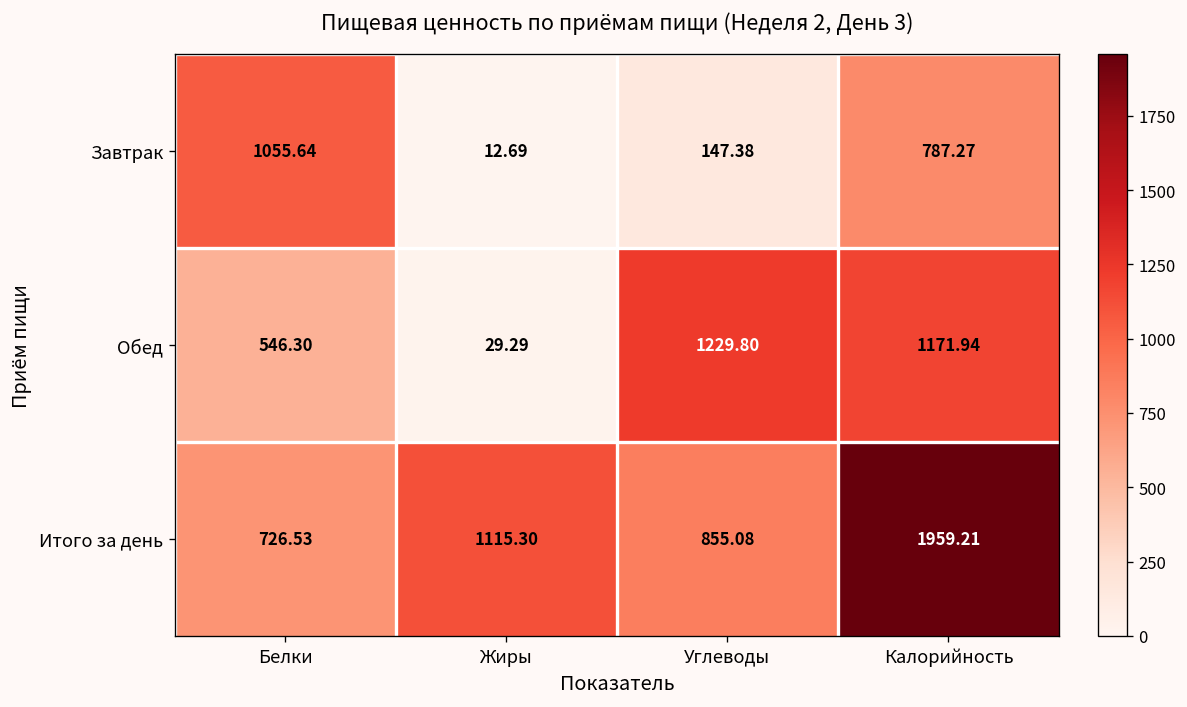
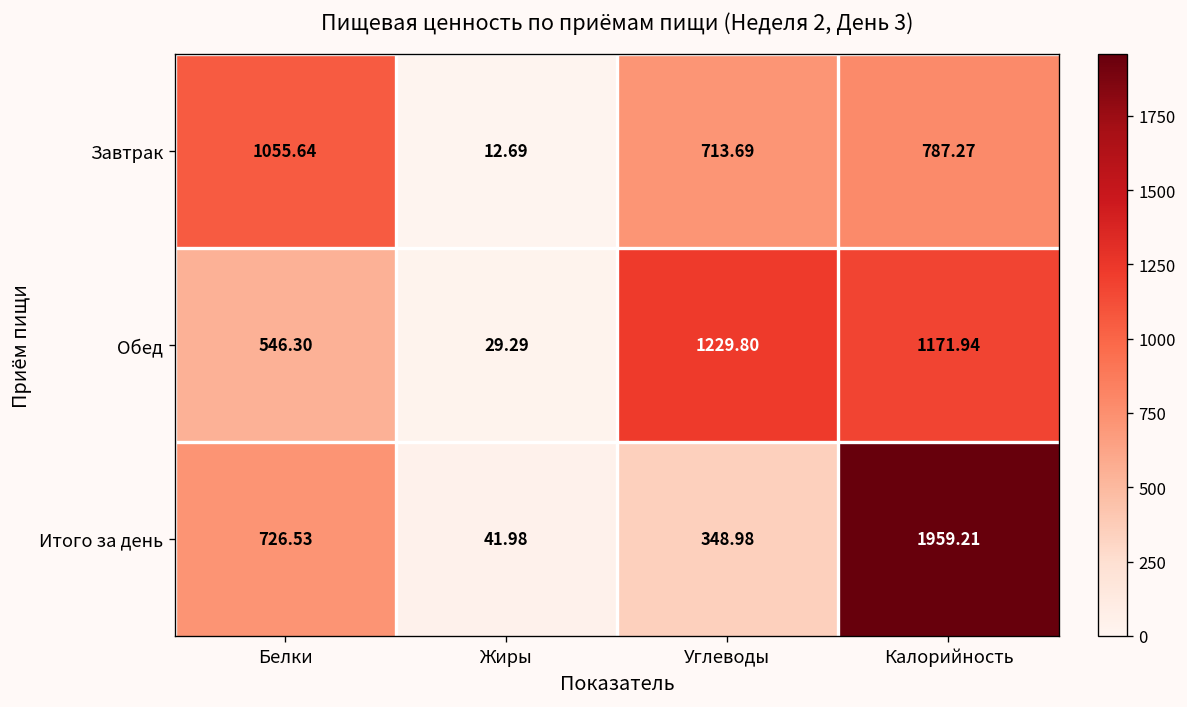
Завтрак, Углеводы: 147.38 -> 713.69
Итого за день, Жиры: 1115.30 -> 41.98
Итого за день, Углеводы: 855.08 -> 348.98
